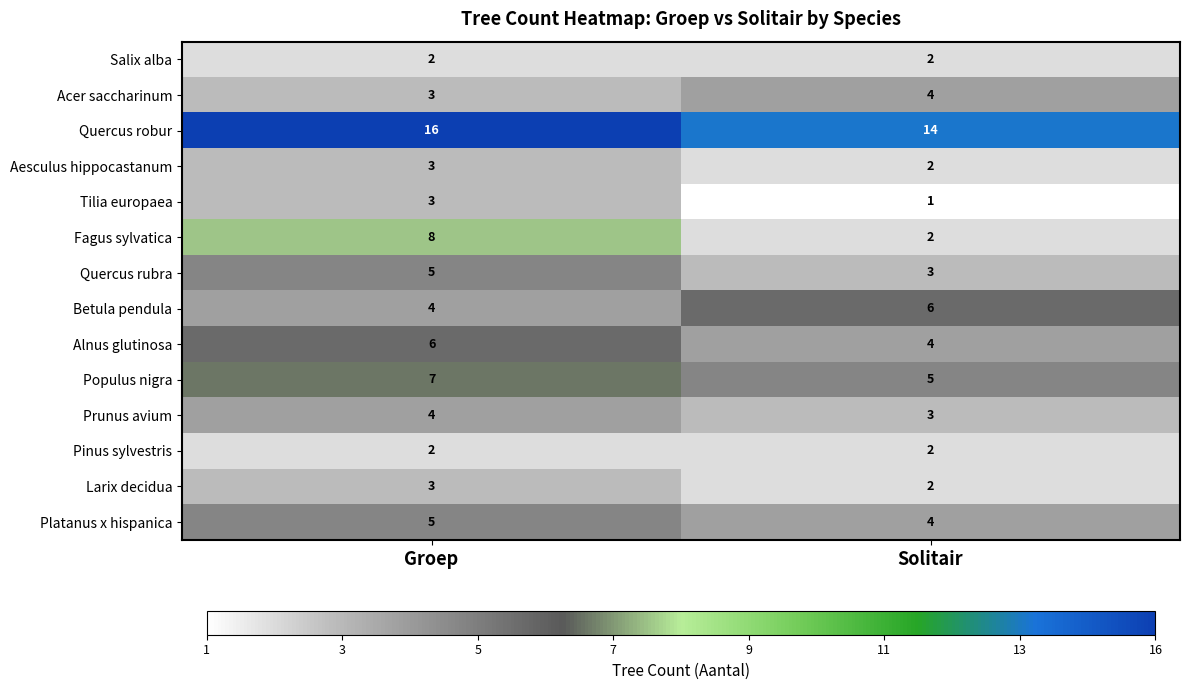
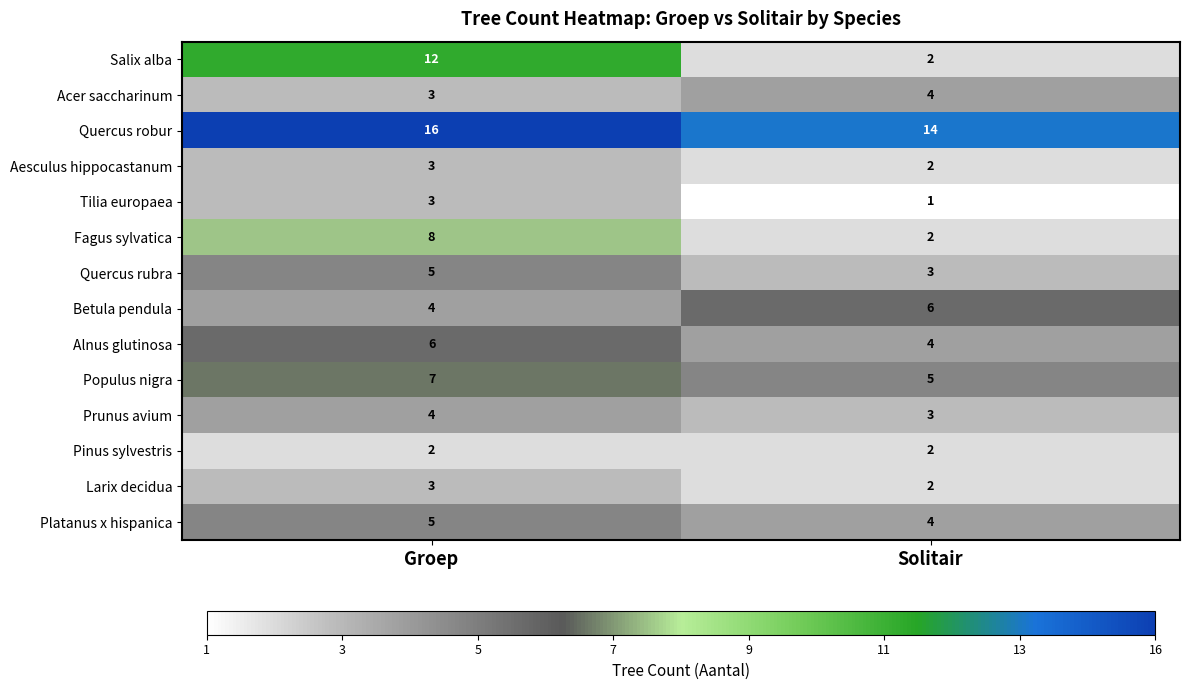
Salix alba, Groep: 2 -> 12
